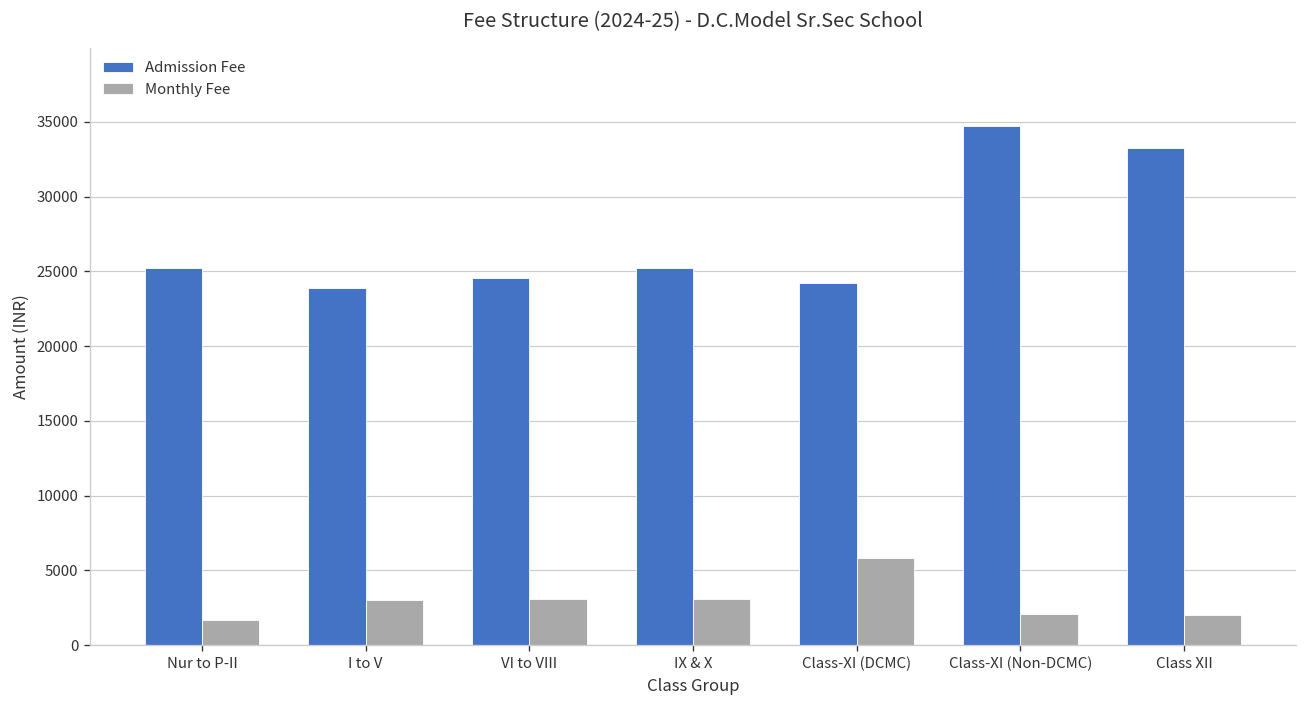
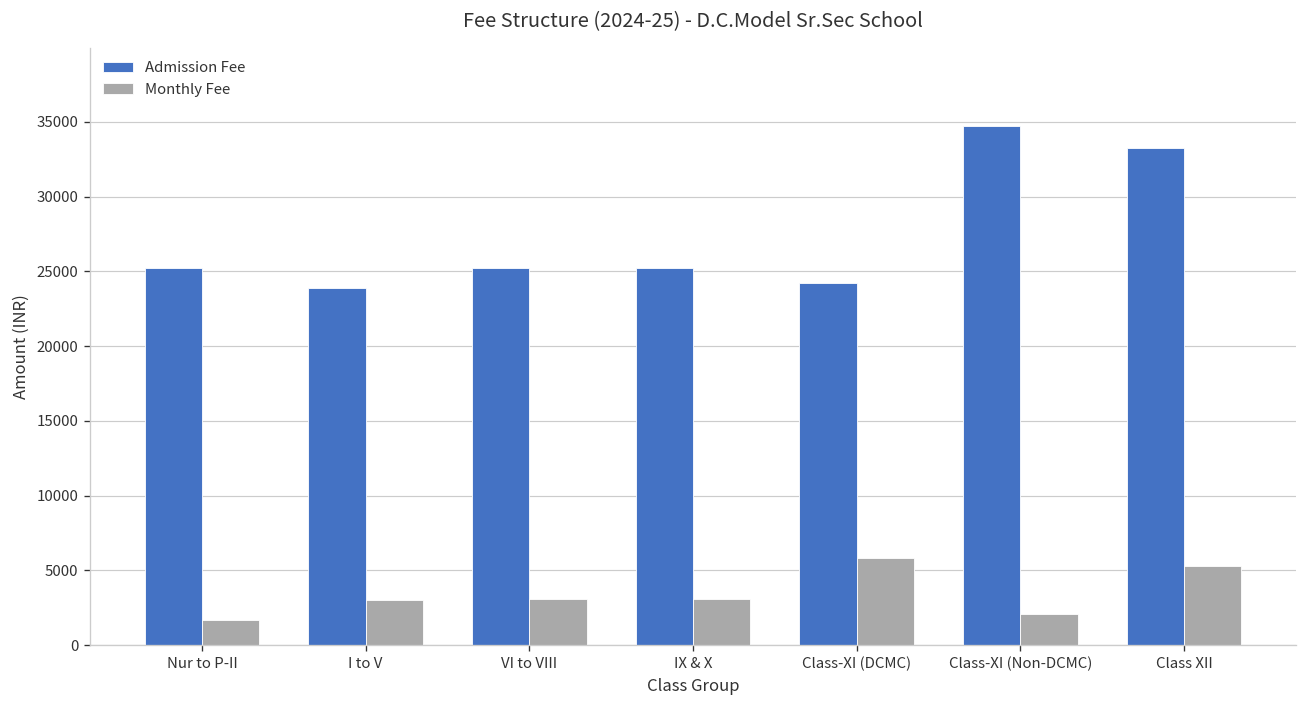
Admission Fee, VI to VIII: 24500 -> 25300
Monthly Fee, Class XII: 2100 -> 5300
